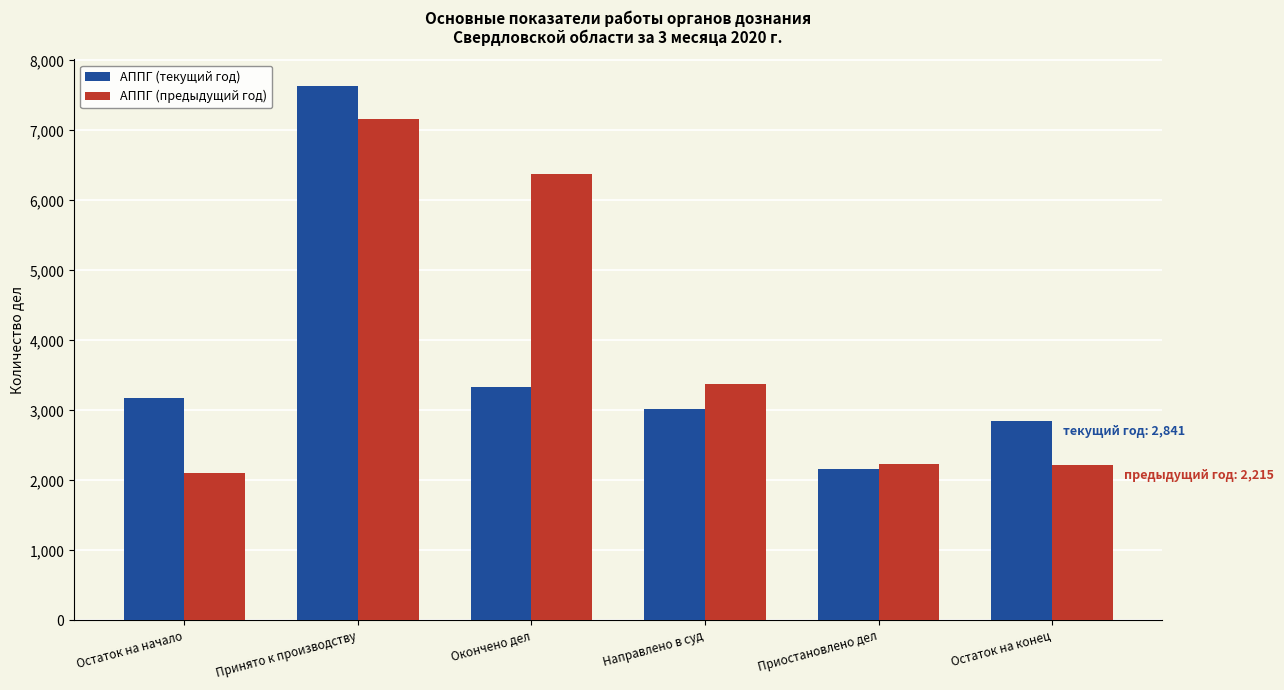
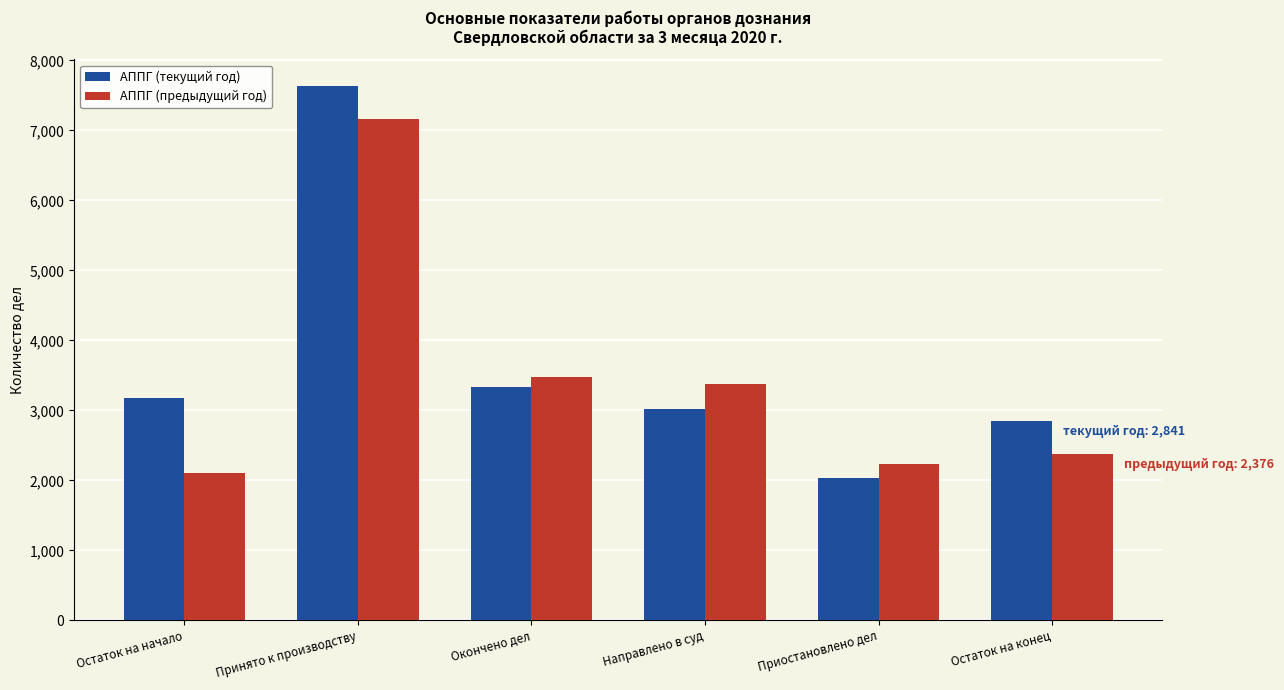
АППГ (предыдущий год), Окончено дел: 6,400 -> 3,500
АППГ (текущий год), Приостановлено дел: 2,200 -> 2,000
АППГ (предыдущий год), Остаток на конец: 2,215 -> 2,376
